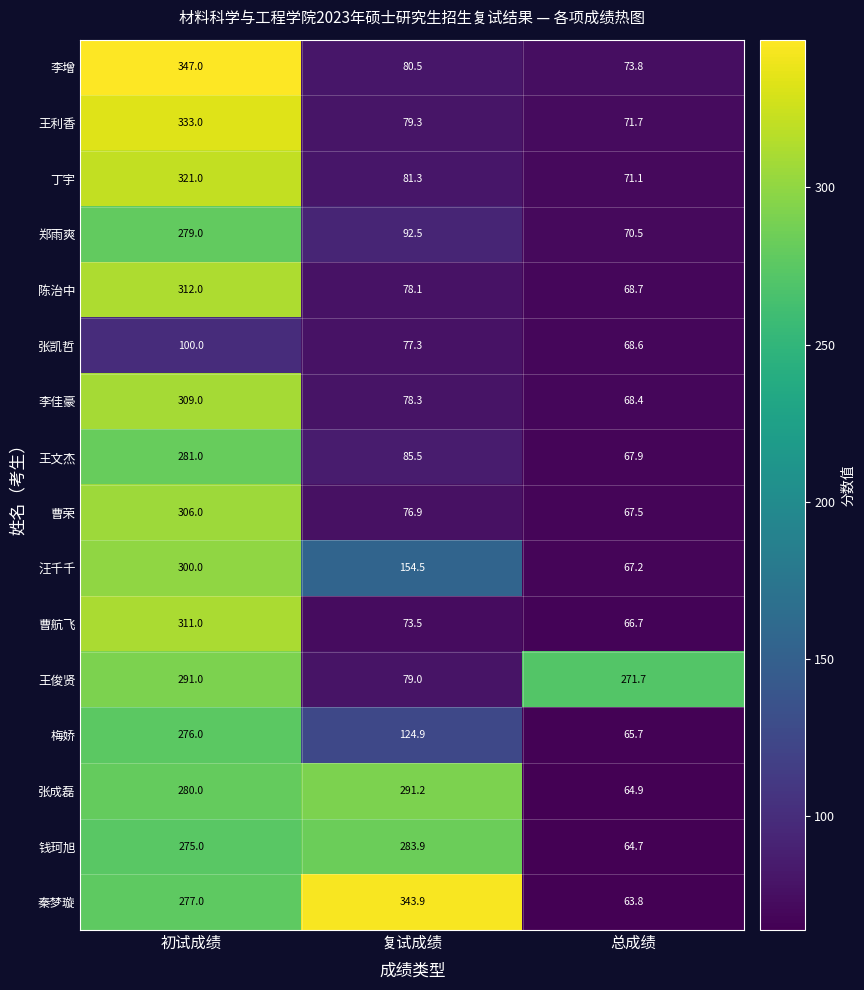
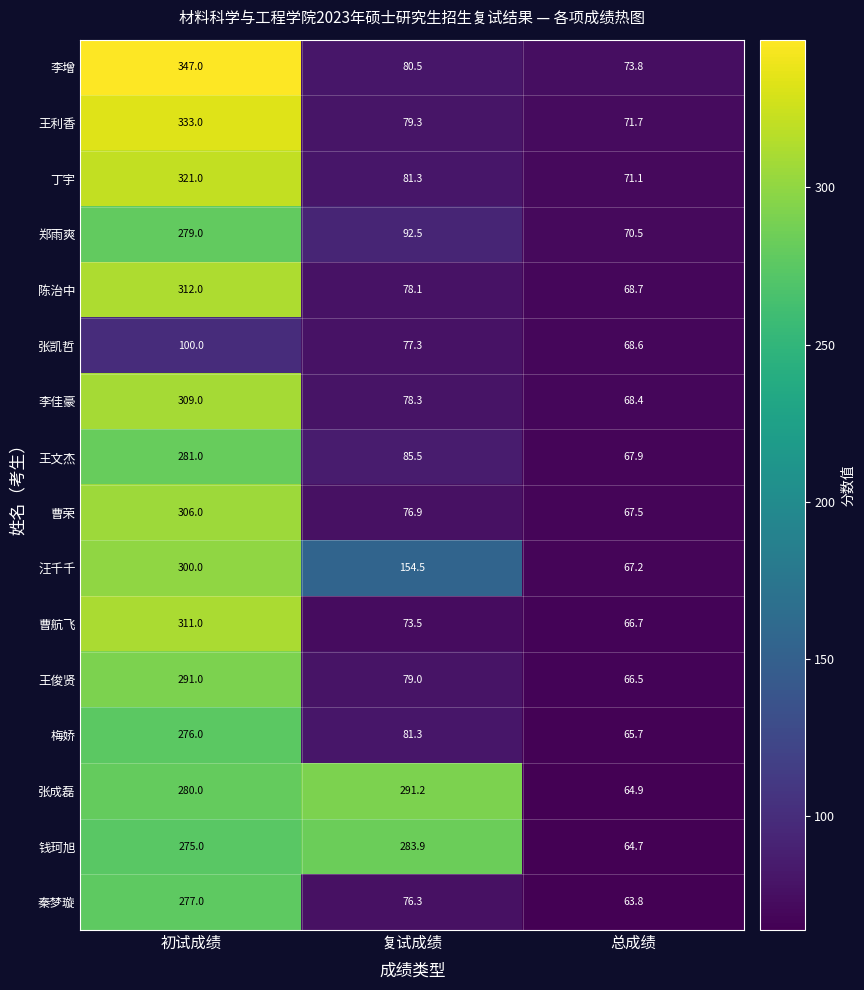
王俊贤, 总成绩: 271.7 -> 66.5
梅娇, 复试成绩: 124.9 -> 81.3
秦梦璇, 复试成绩: 343.9 -> 76.3
